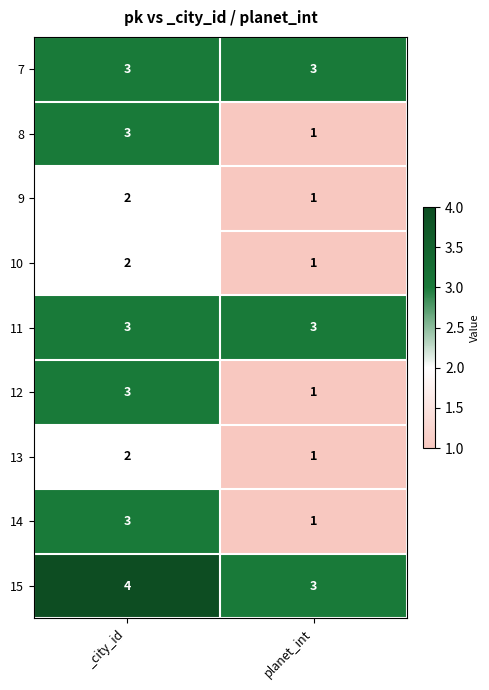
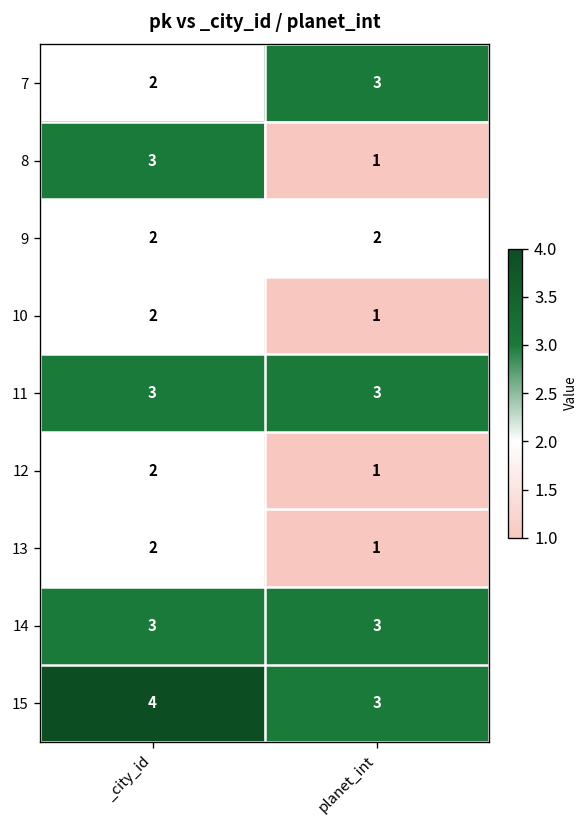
7, _city_id: 3 -> 2
9, planet_int: 1 -> 2
12, _city_id: 3 -> 2
14, planet_int: 1 -> 3
